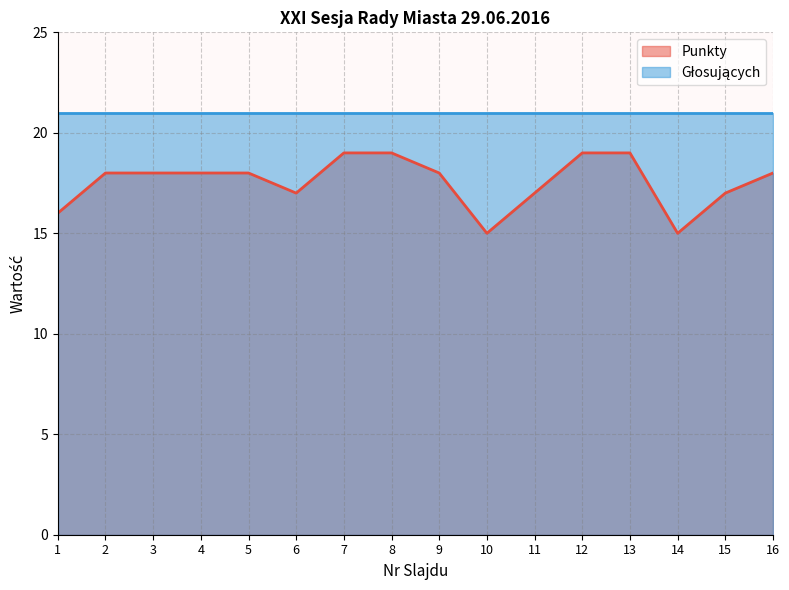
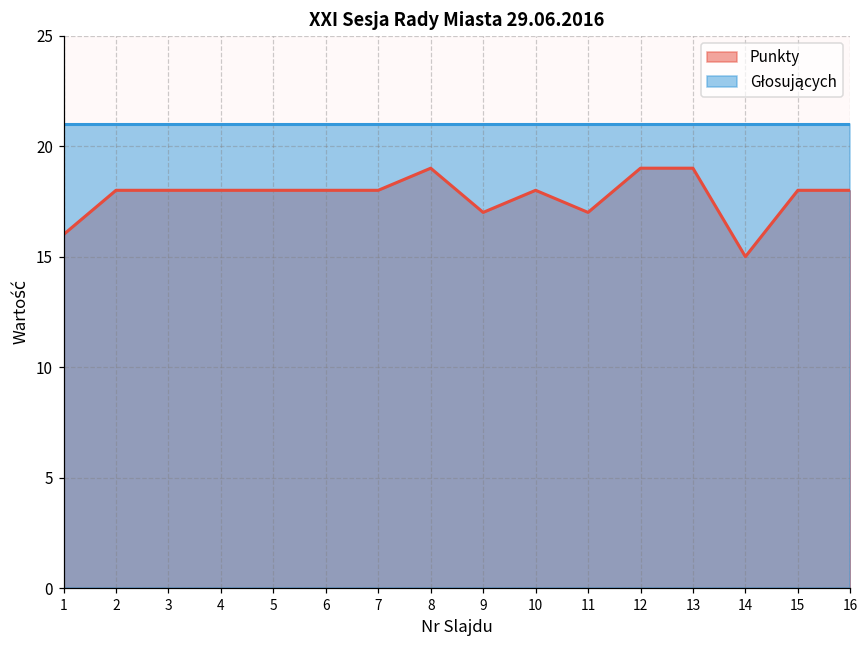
Punkty, 6: 17 -> 18
Punkty, 7: 19 -> 18
Punkty, 9: 18 -> 17
Punkty, 10: 15 -> 18
Punkty, 15: 17 -> 18
